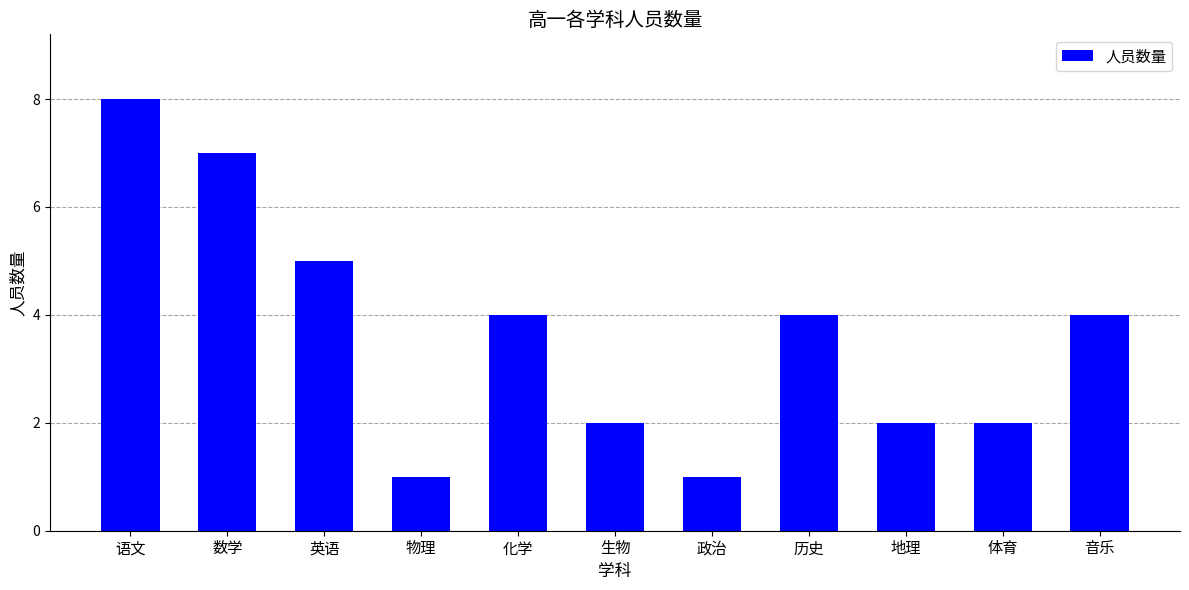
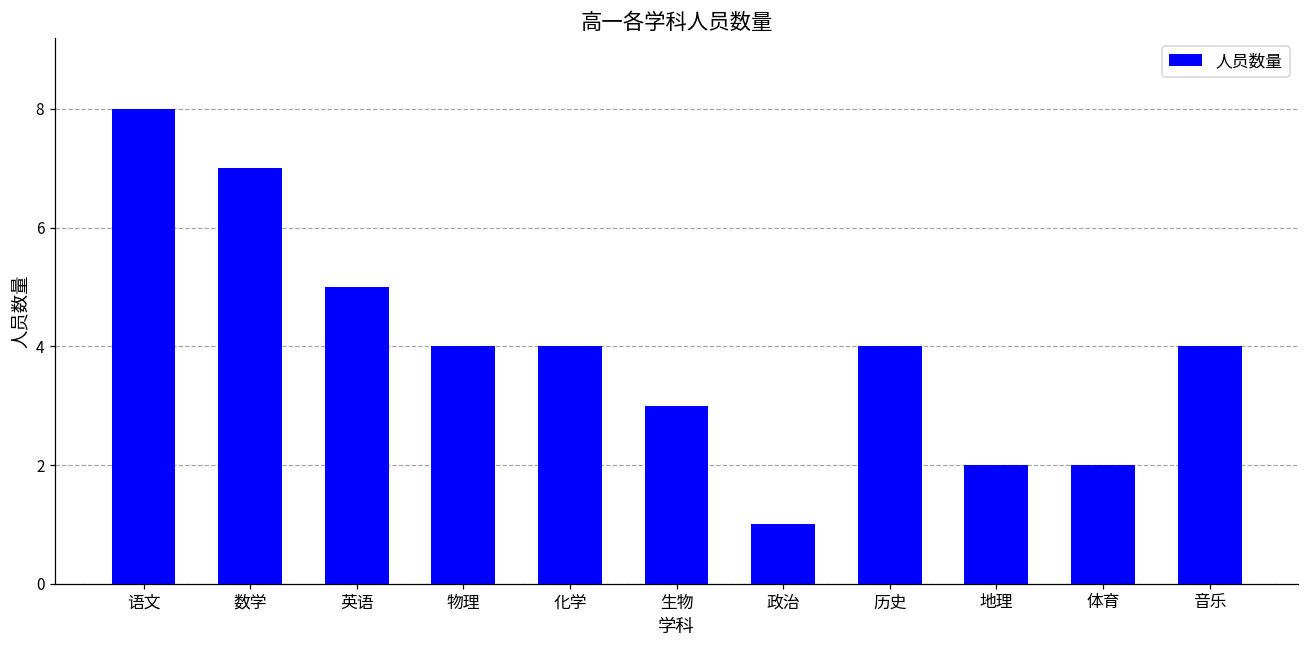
物理: 1 -> 4
生物: 2 -> 3
